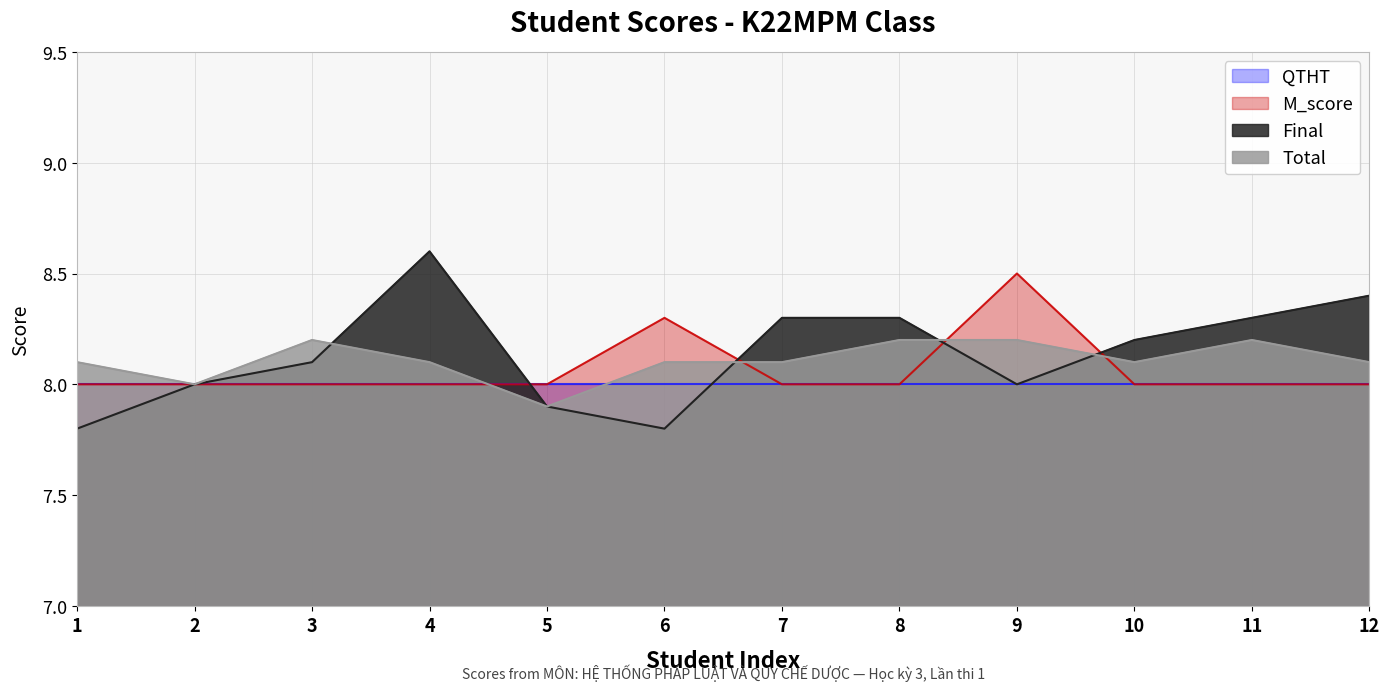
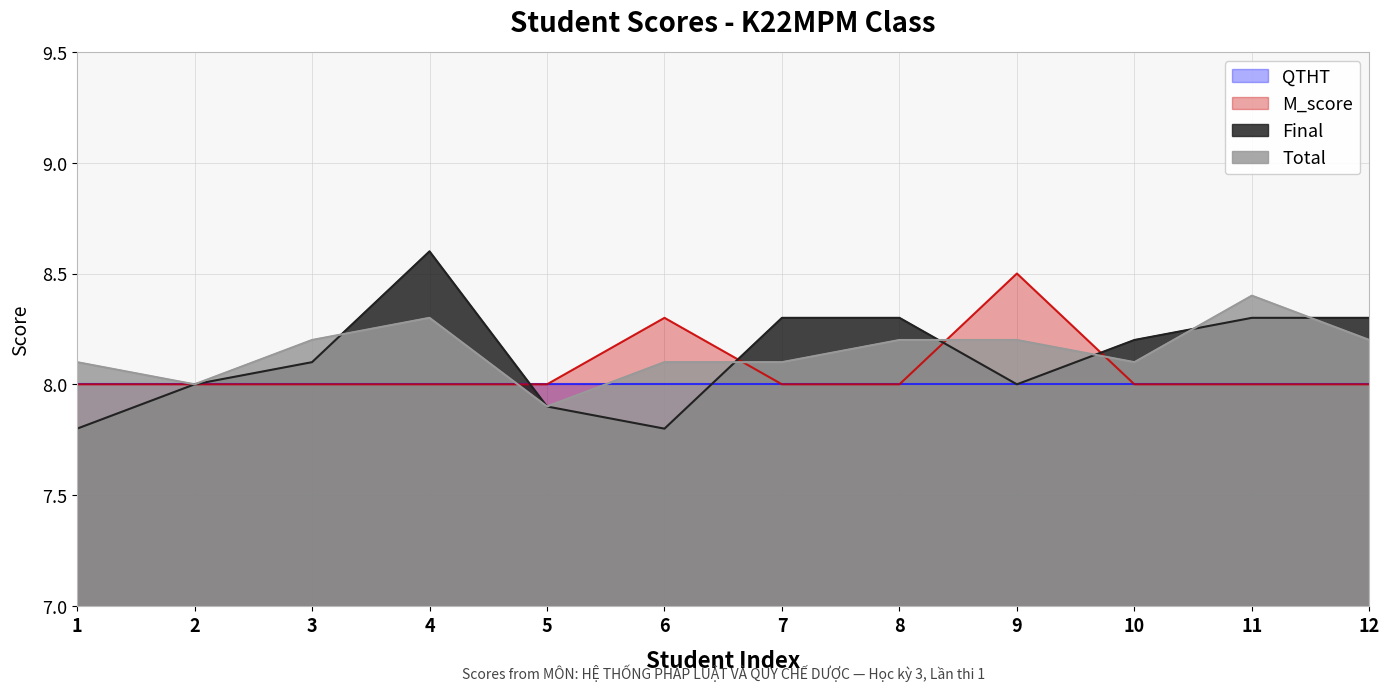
Total, 4: 8.1 -> 8.3
Total, 11: 8.2 -> 8.4
Final, 12: 8.4 -> 8.3
Total, 12: 8.1 -> 8.2
